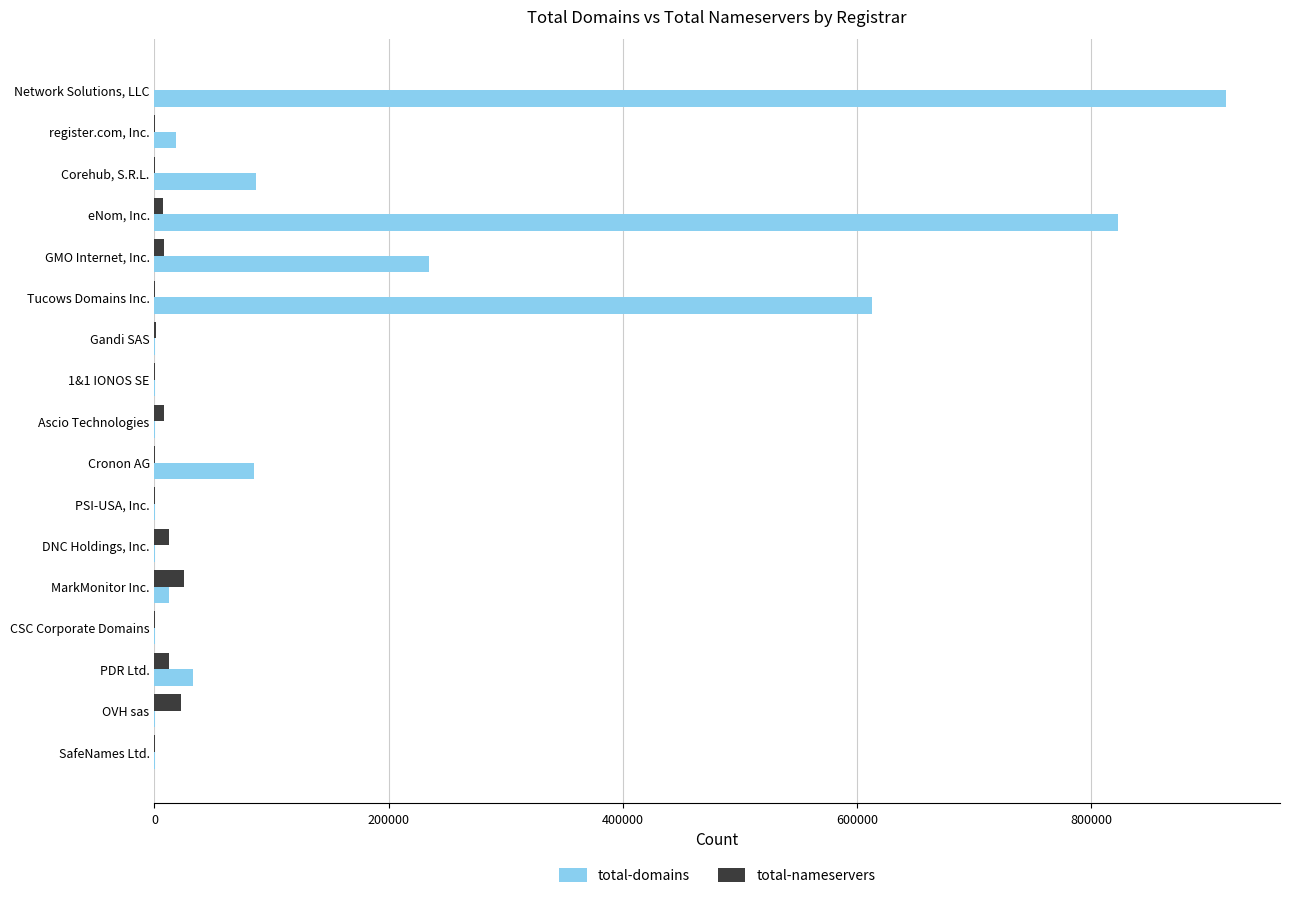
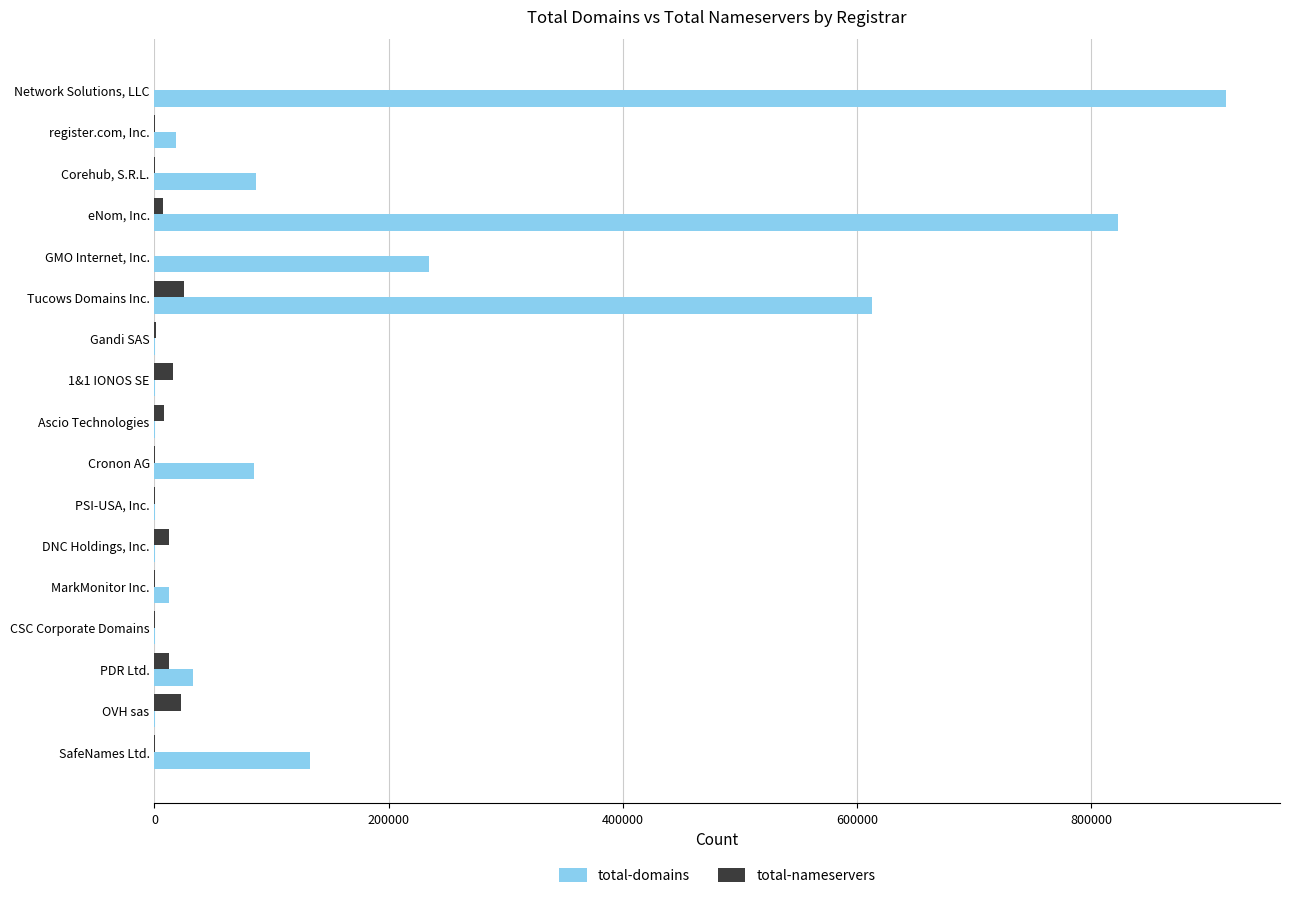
total-nameservers, GMO Internet, Inc.: 8000 -> 0
total-nameservers, Tucows Domains Inc.: 0 -> 25000
total-nameservers, 1&1 IONOS SE: 0 -> 16000
total-nameservers, MarkMonitor Inc.: 25000 -> 0
total-domains, SafeNames Ltd.: 0 -> 132000
